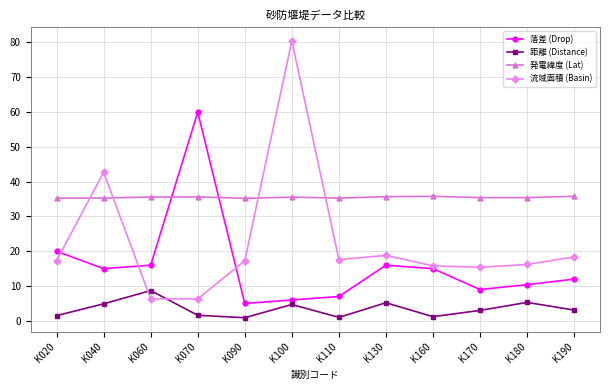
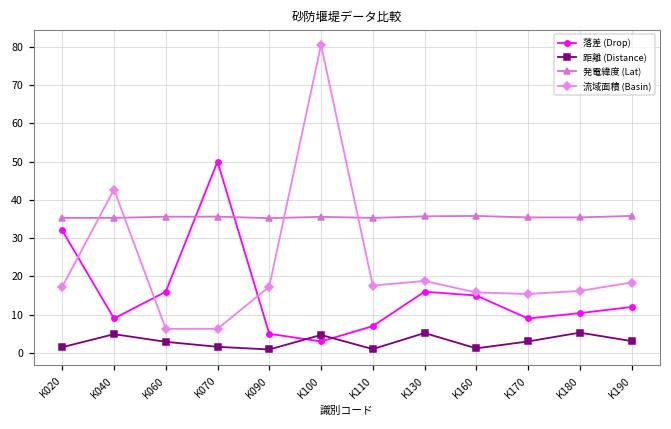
落差 (Drop), K020: 20 -> 32
落差 (Drop), K040: 15 -> 9
距離 (Distance), K060: 9 -> 3
落差 (Drop), K070: 60 -> 50
落差 (Drop), K100: 6 -> 3
